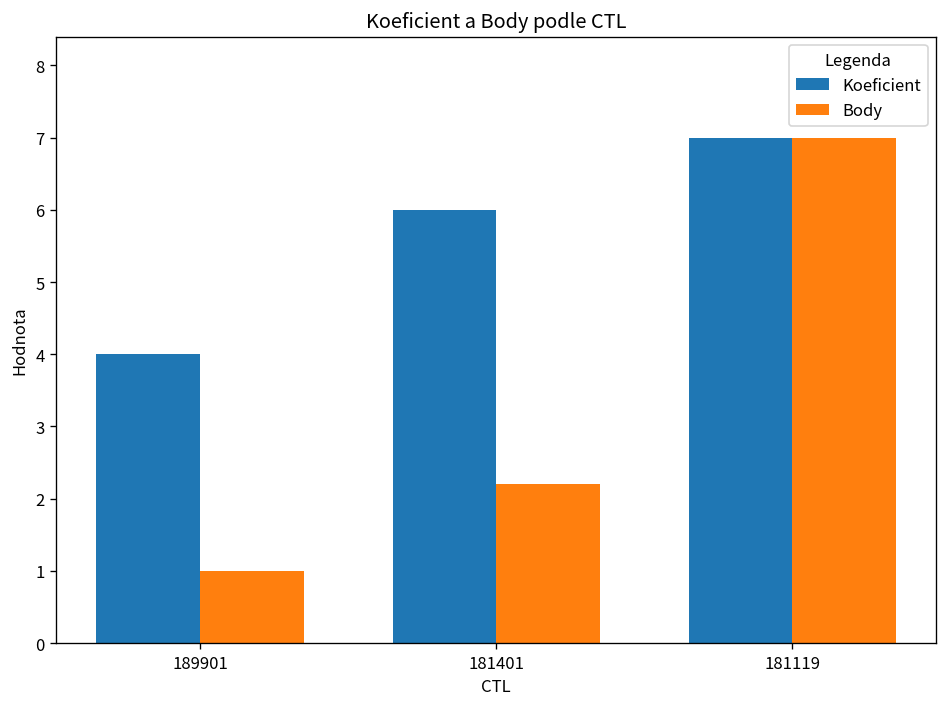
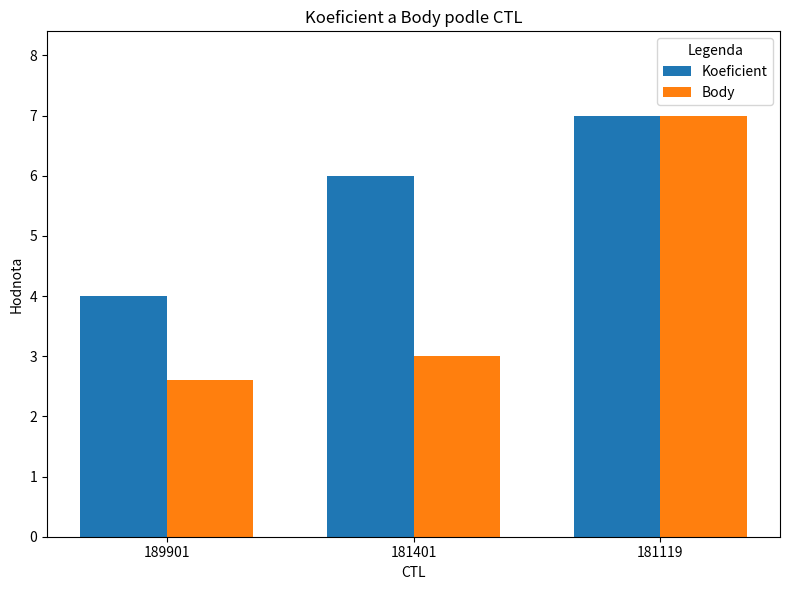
Body, 189901: 1.0 -> 2.6
Body, 181401: 2.2 -> 3.0
